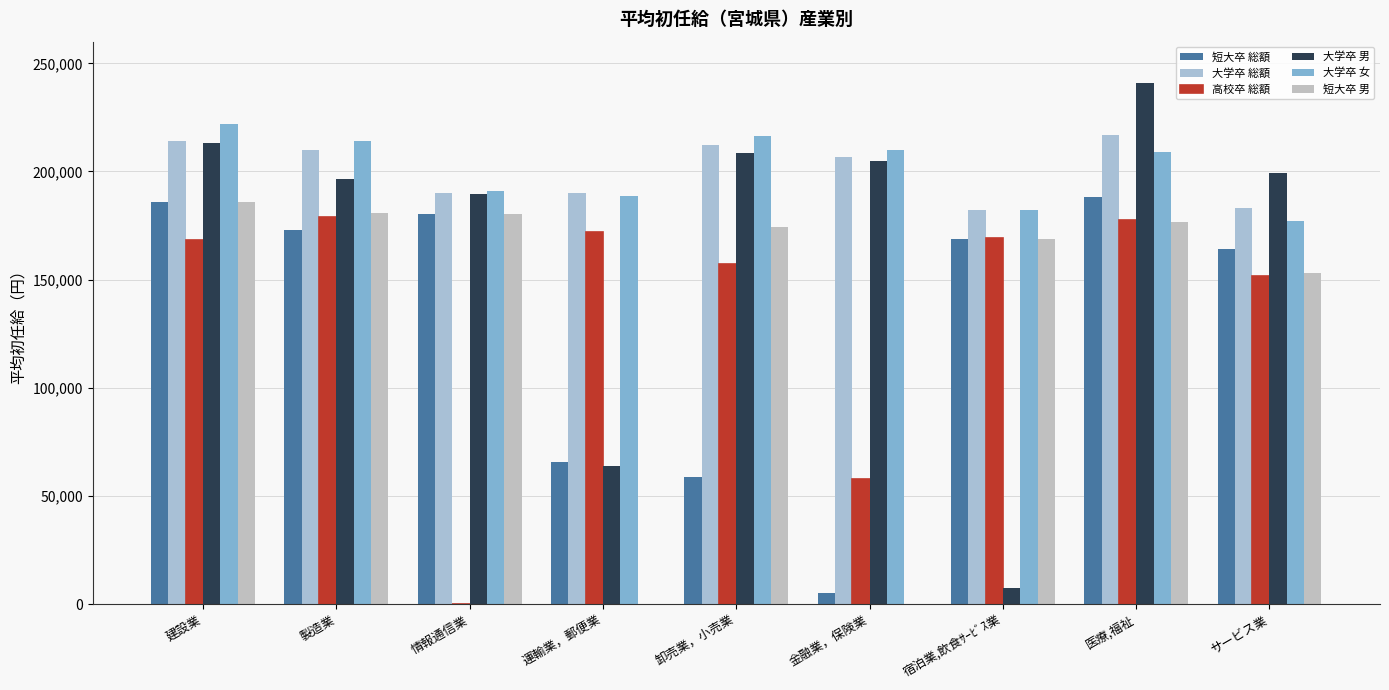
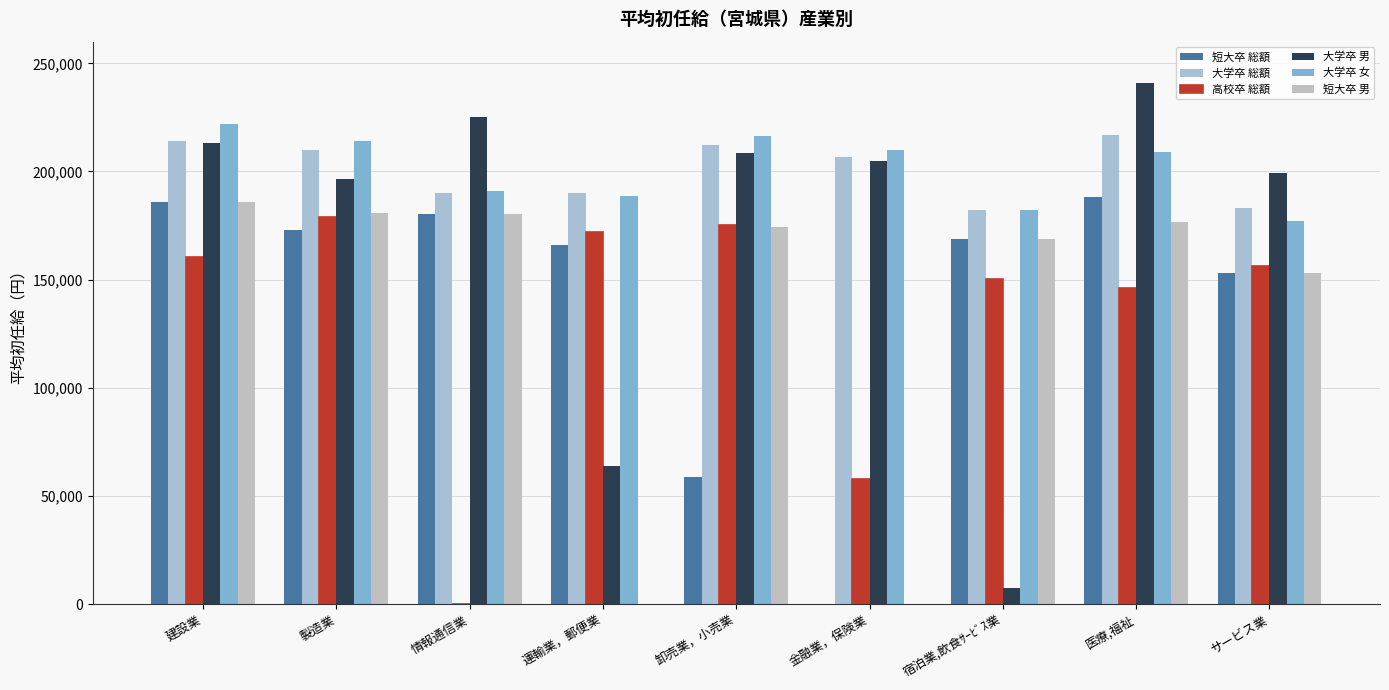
高校卒 総額, 建設業: 168,000 -> 160,000
大学卒 男, 情報通信業: 190,000 -> 225,000
短大卒 総額, 運輸業，郵便業: 66,000 -> 166,000
高校卒 総額, 卸売業，小売業: 157,000 -> 175,000
短大卒 総額, 金融業，保険業: 5,000 -> 0
高校卒 総額, 宿泊業,飲食ｻｰﾋﾞｽ業: 169,000 -> 150,000
高校卒 総額, 医療,福祉: 178,000 -> 146,000
短大卒 総額, サービス業: 164,000 -> 153,000
高校卒 総額, サービス業: 152,000 -> 156,000
